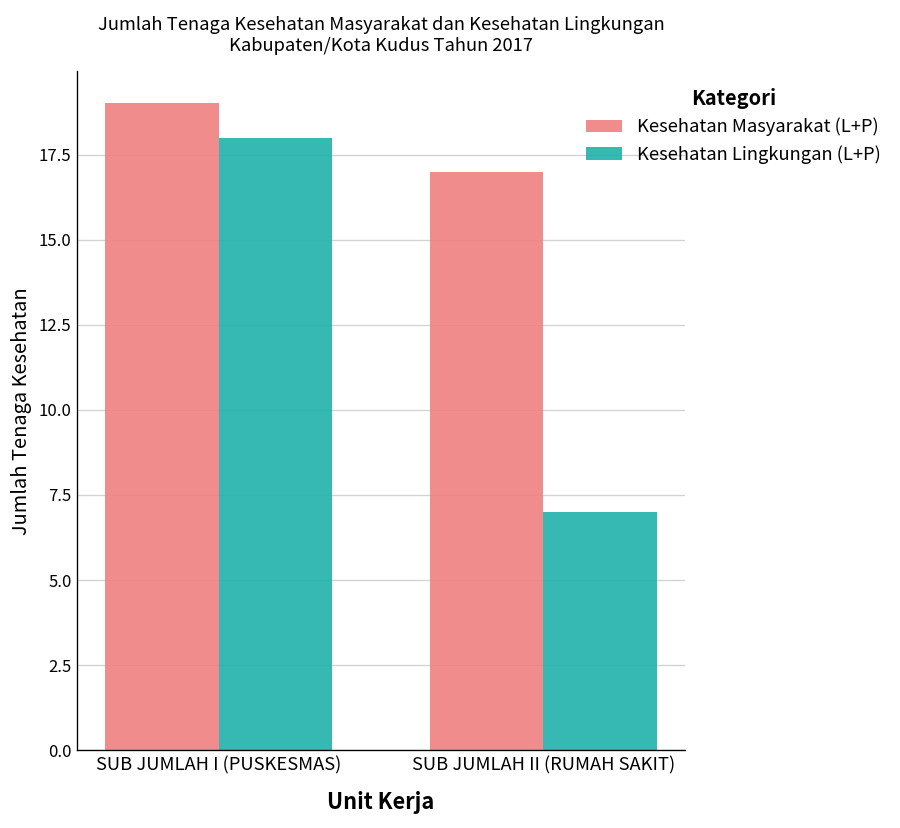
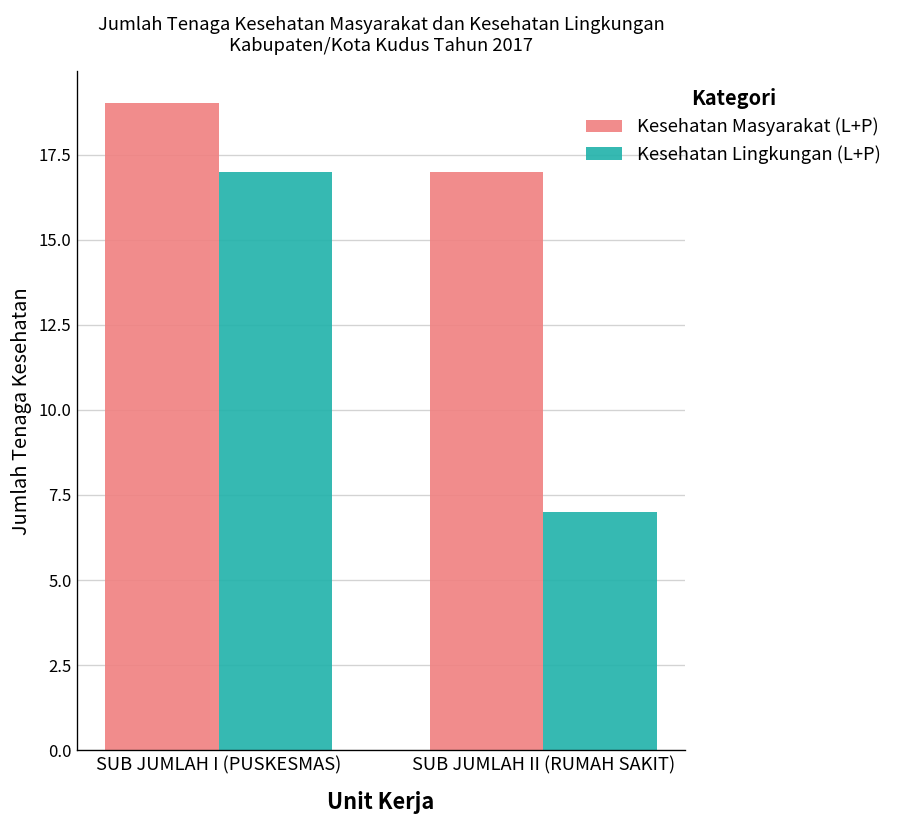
Kesehatan Lingkungan (L+P), SUB JUMLAH I (PUSKESMAS): 18 -> 17
